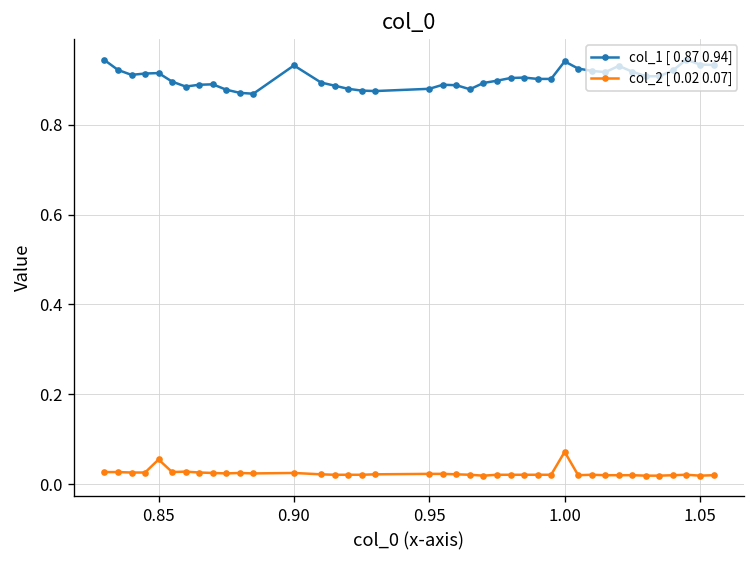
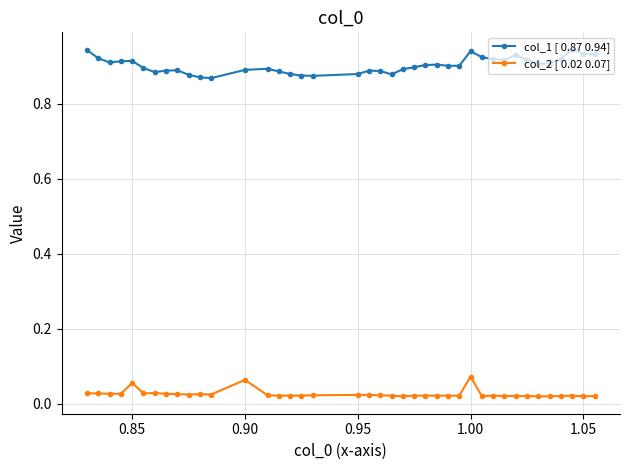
col_1 [ 0.87 0.94], 0.90: 0.93 -> 0.89
col_2 [ 0.02 0.07], 0.90: 0.03 -> 0.06
